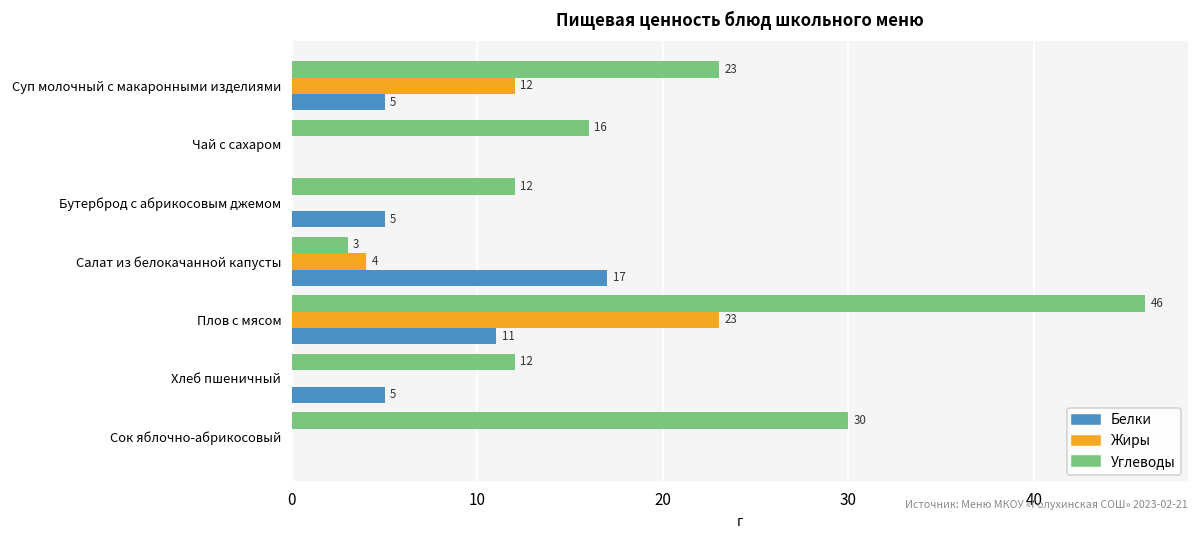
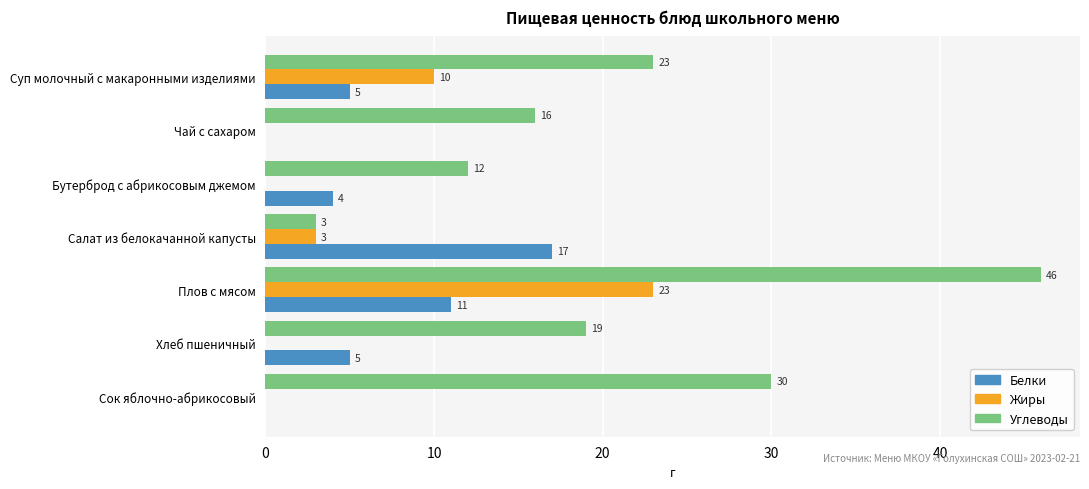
Жиры, Суп молочный с макаронными изделиями: 12 -> 10
Белки, Бутерброд с абрикосовым джемом: 5 -> 4
Жиры, Салат из белокачанной капусты: 4 -> 3
Углеводы, Хлеб пшеничный: 12 -> 19
